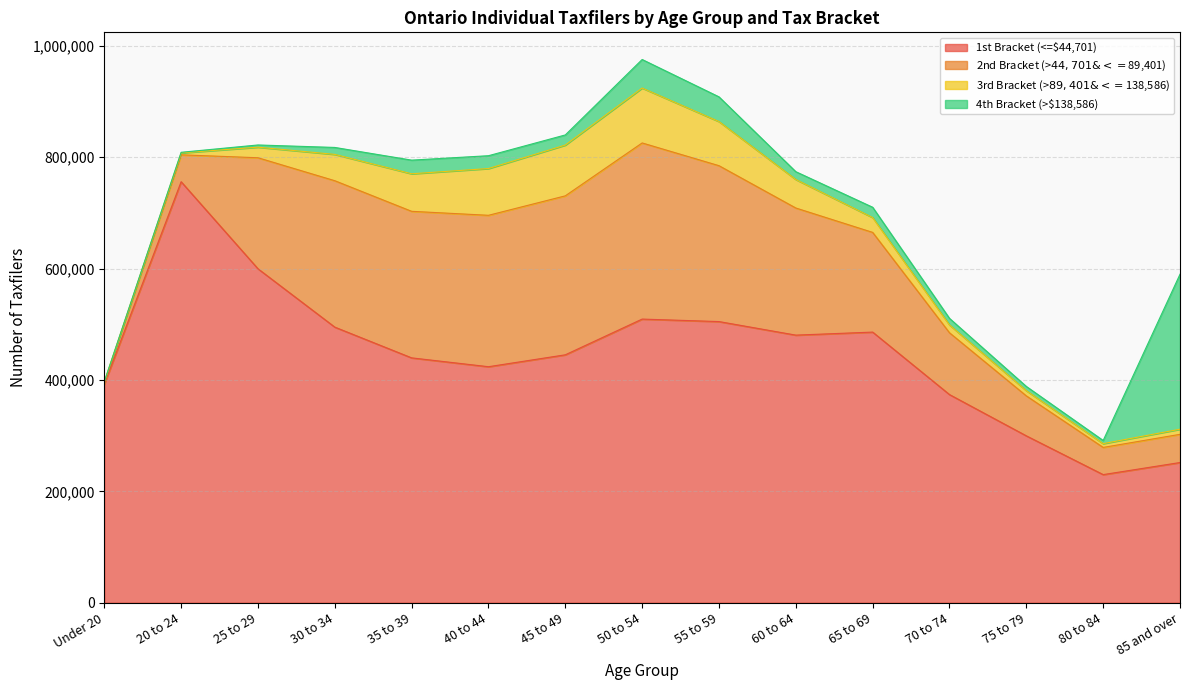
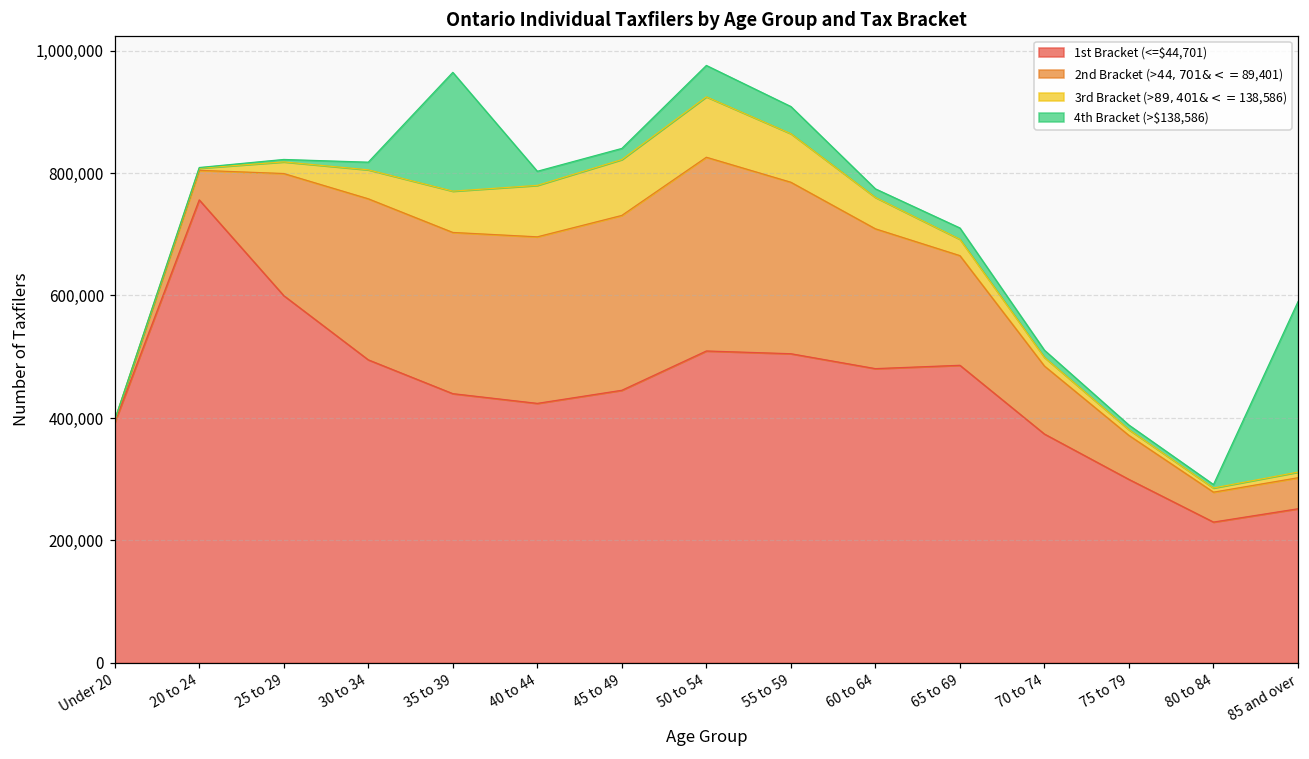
4th Bracket (>$138,586), 35 to 39: 20,000 -> 190,000
